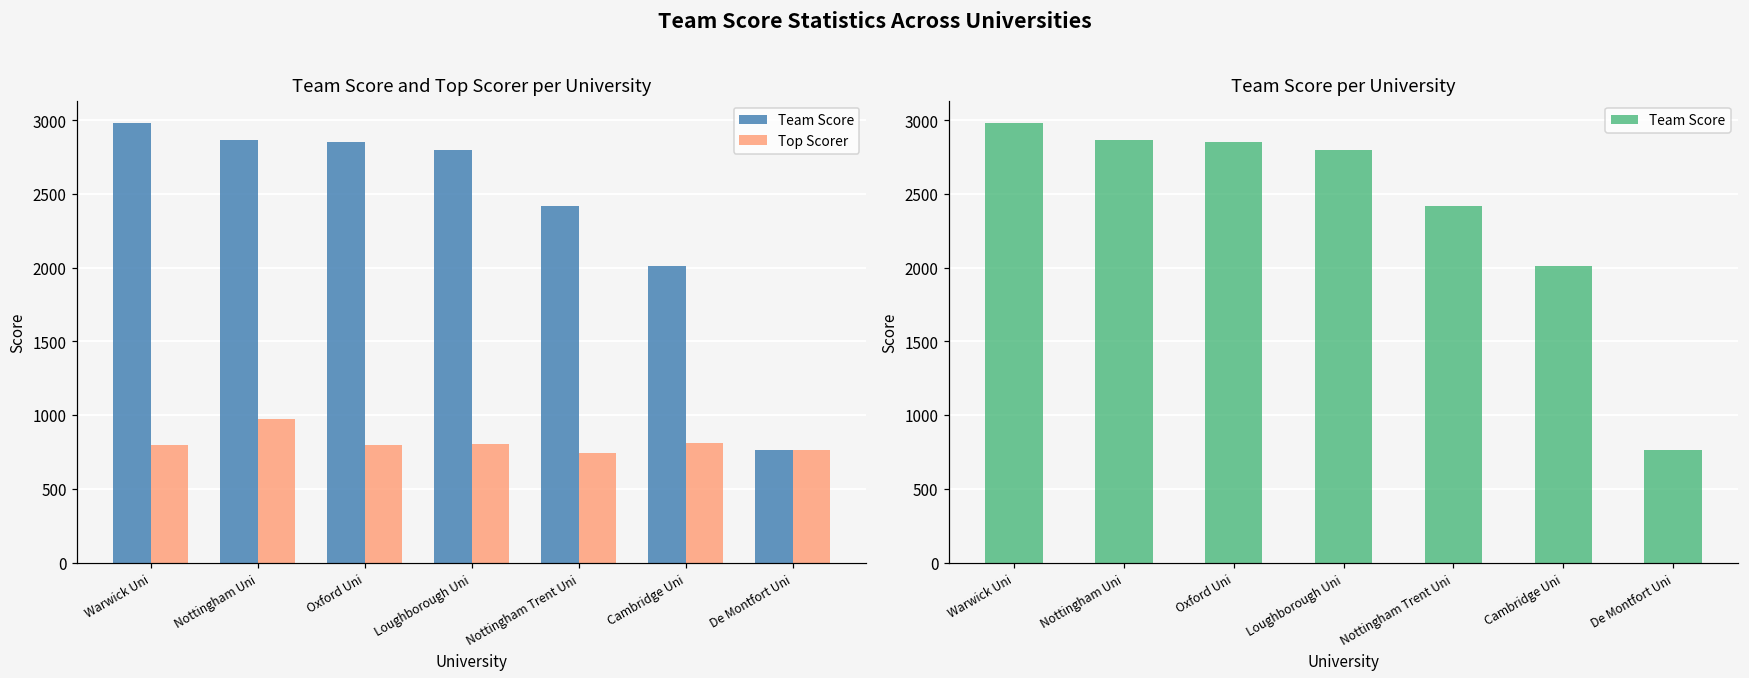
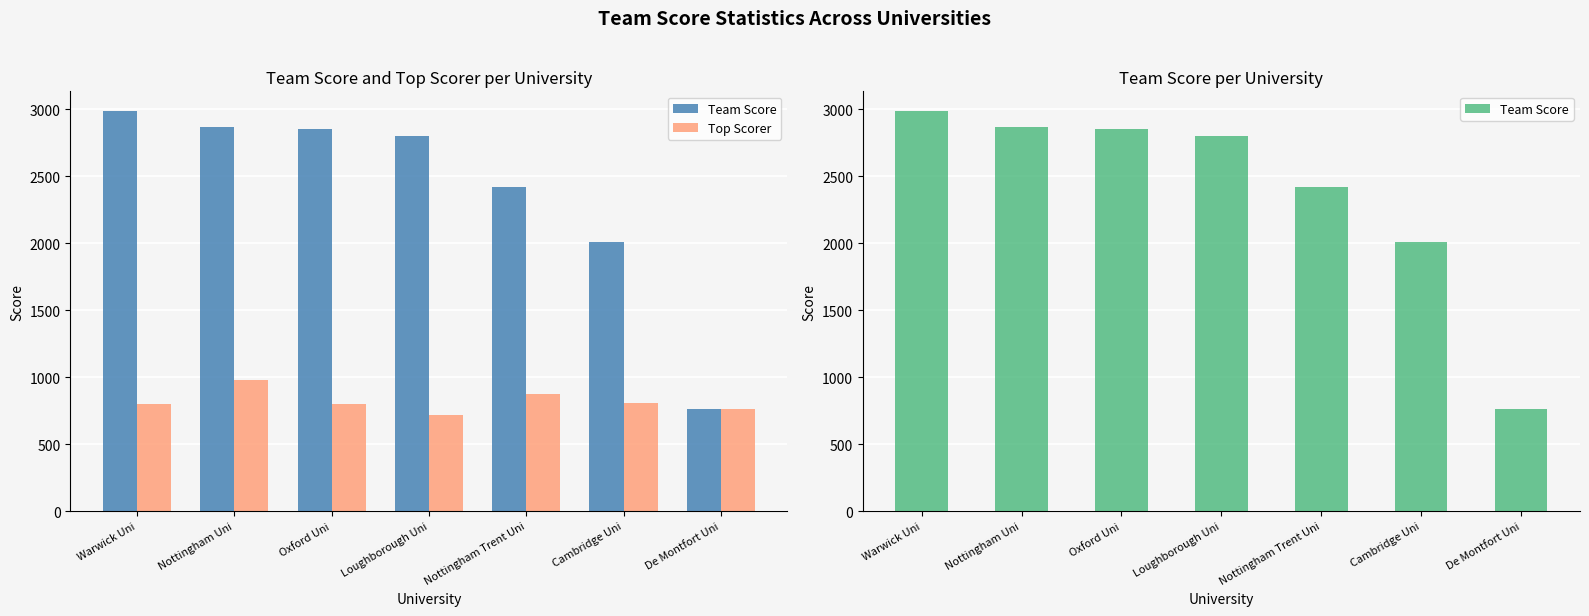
Team Score and Top Scorer per University, Top Scorer, Loughborough Uni: 800 -> 720
Team Score and Top Scorer per University, Top Scorer, Nottingham Trent Uni: 740 -> 870
